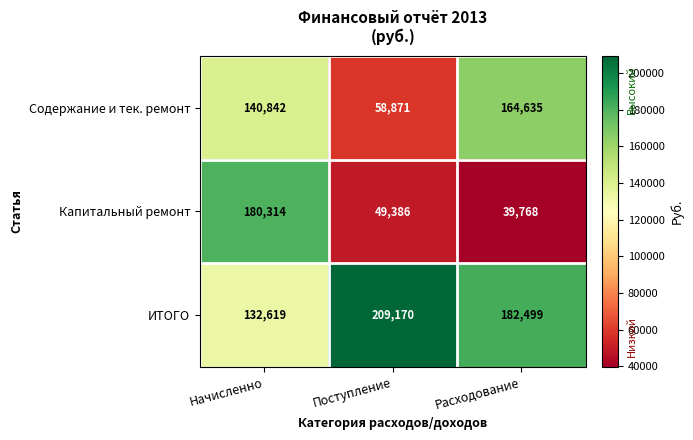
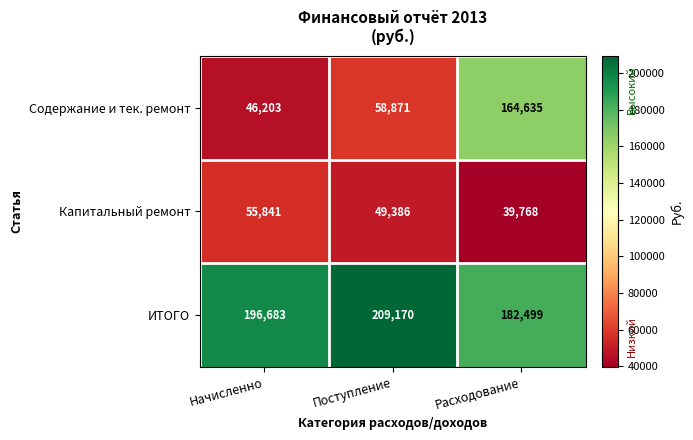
Содержание и тек. ремонт, Начисленно: 140,842 -> 46,203
Капитальный ремонт, Начисленно: 180,314 -> 55,841
ИТОГО, Начисленно: 132,619 -> 196,683
